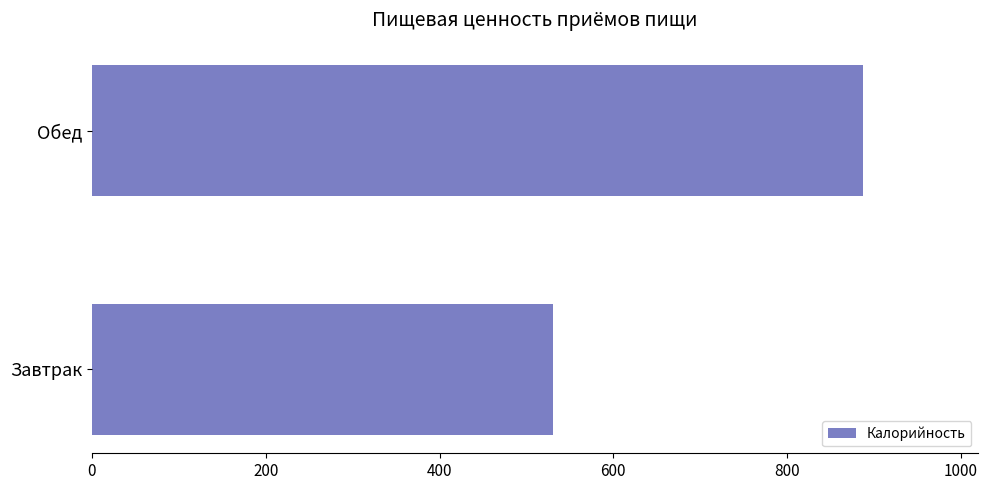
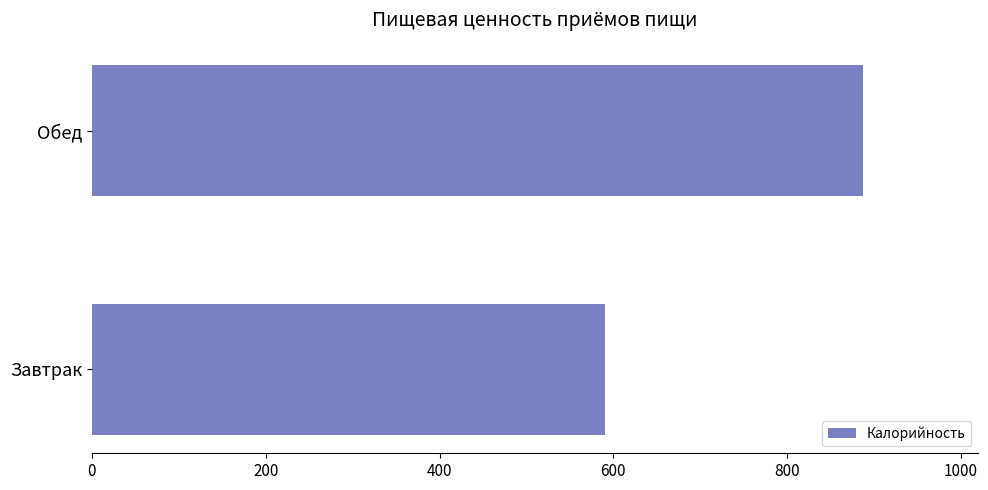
Завтрак: 530 -> 590
